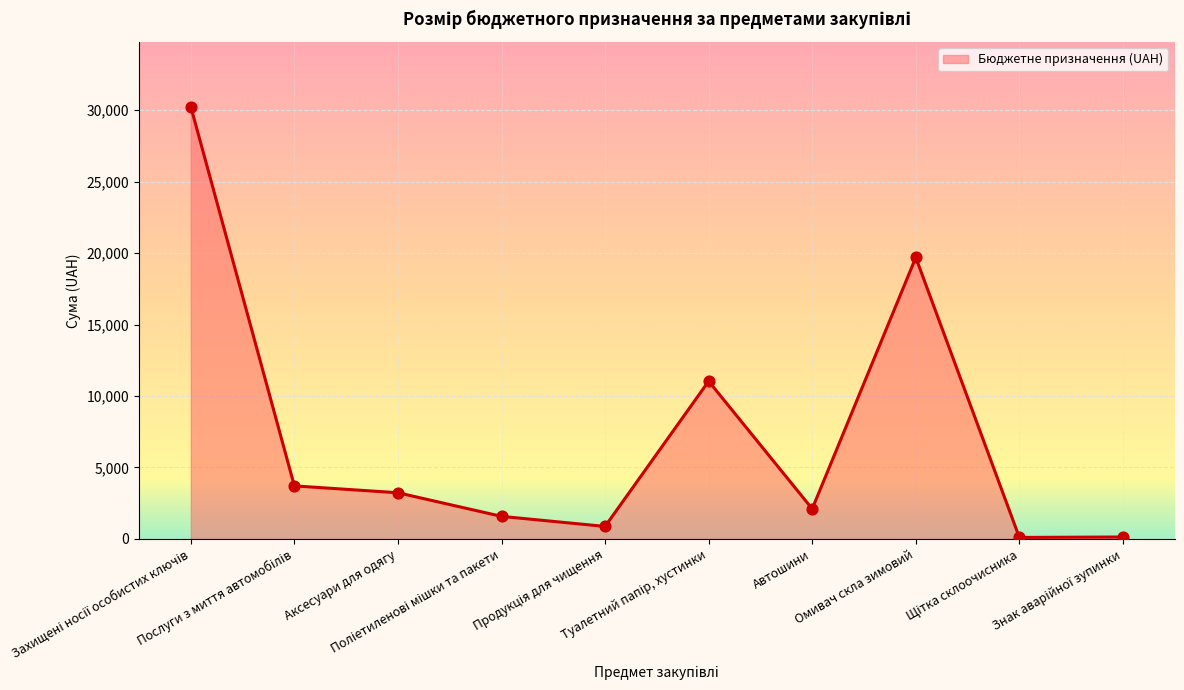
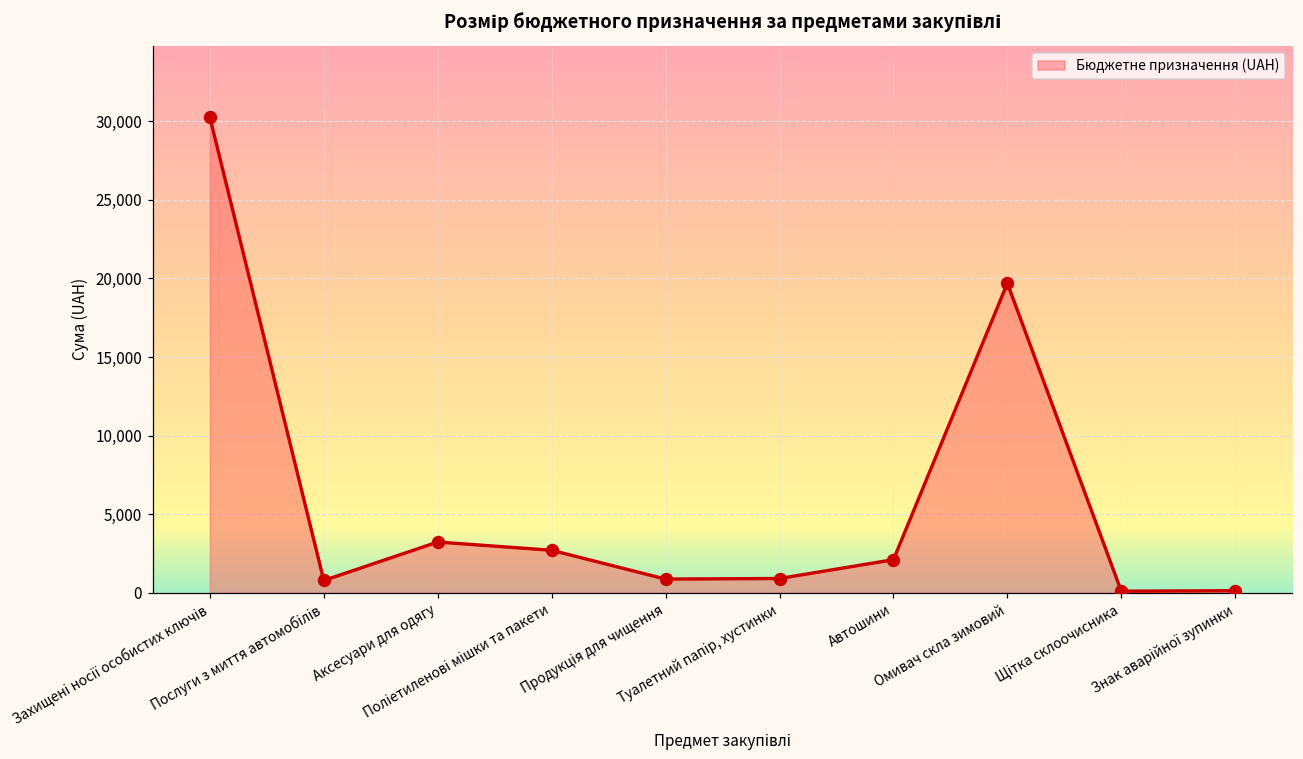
Послуги з миття автомобілів: 3,700 -> 800
Поліетиленові мішки та пакети: 1,600 -> 2,700
Туалетний папір, хустинки: 11,000 -> 900
